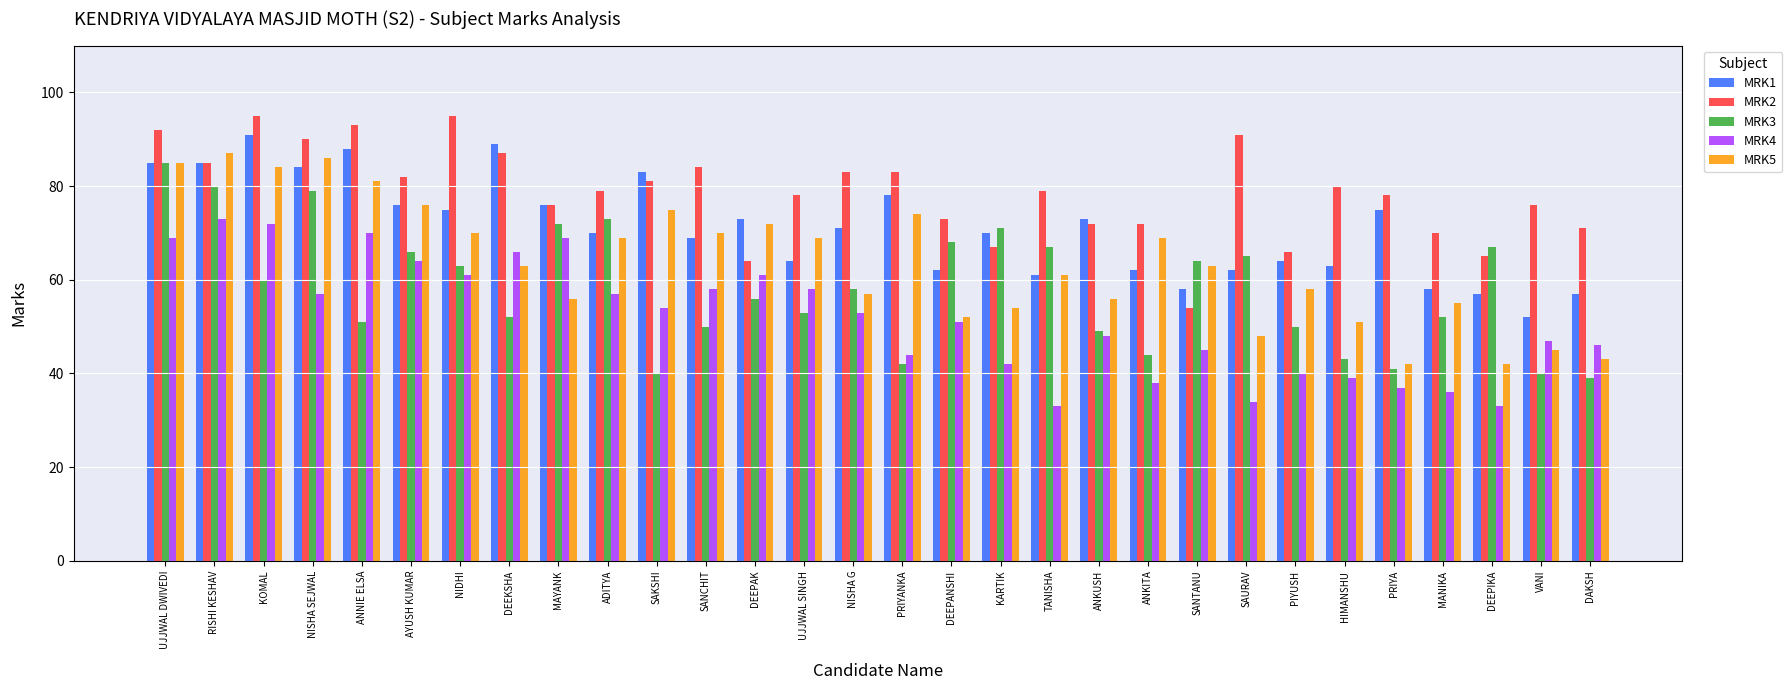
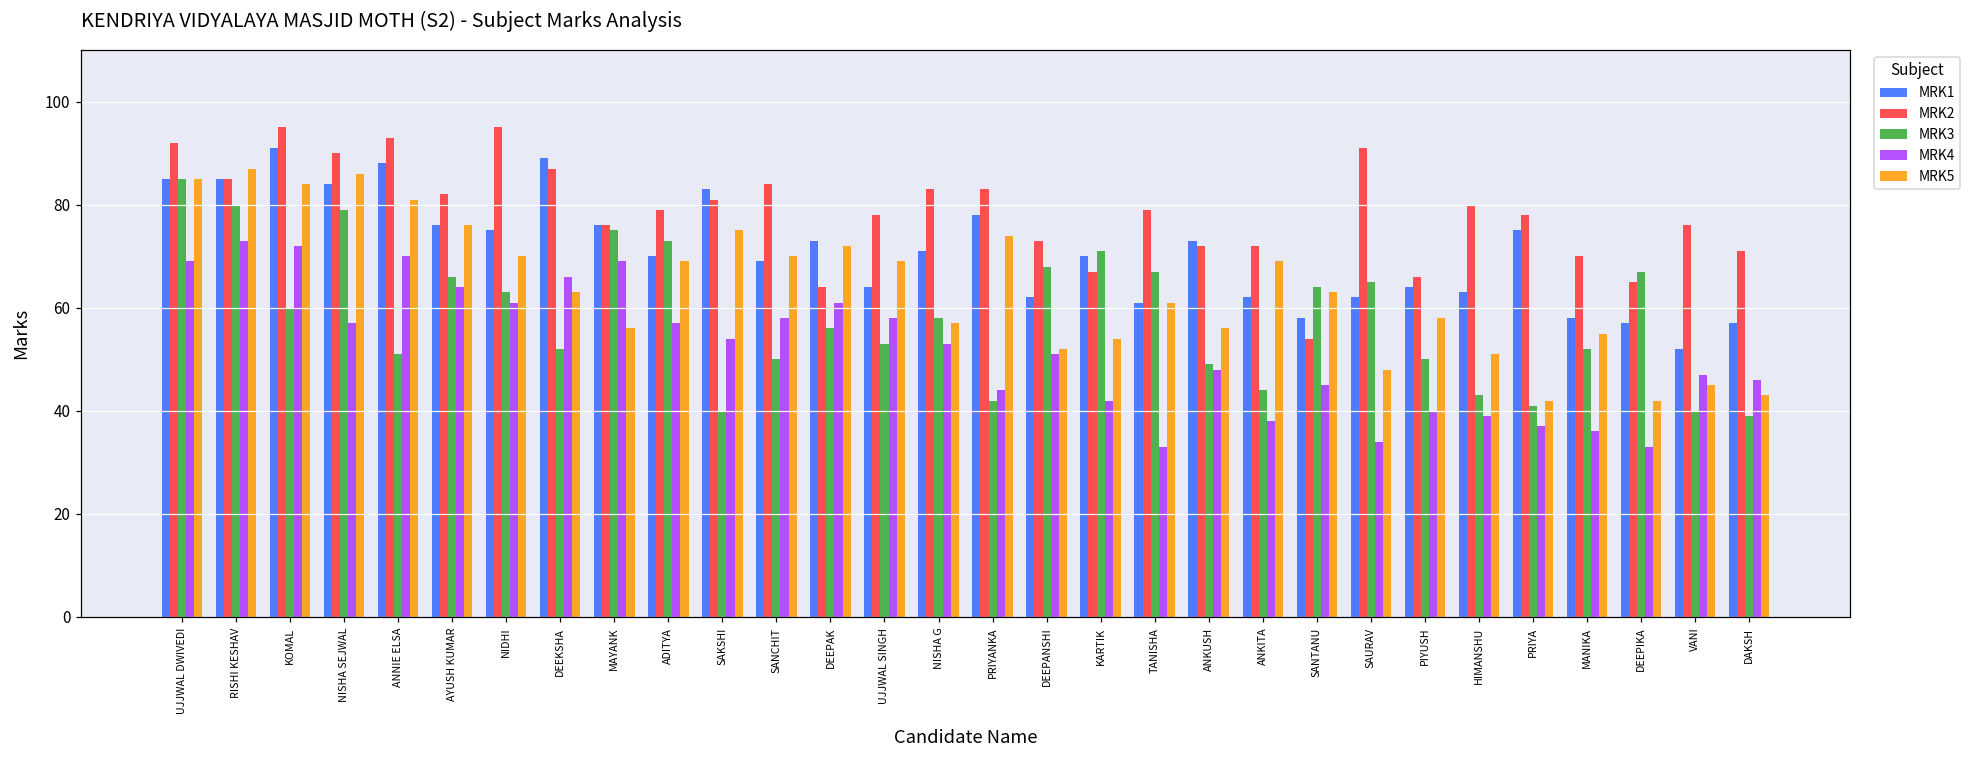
MRK3, MAYANK: 72 -> 75
